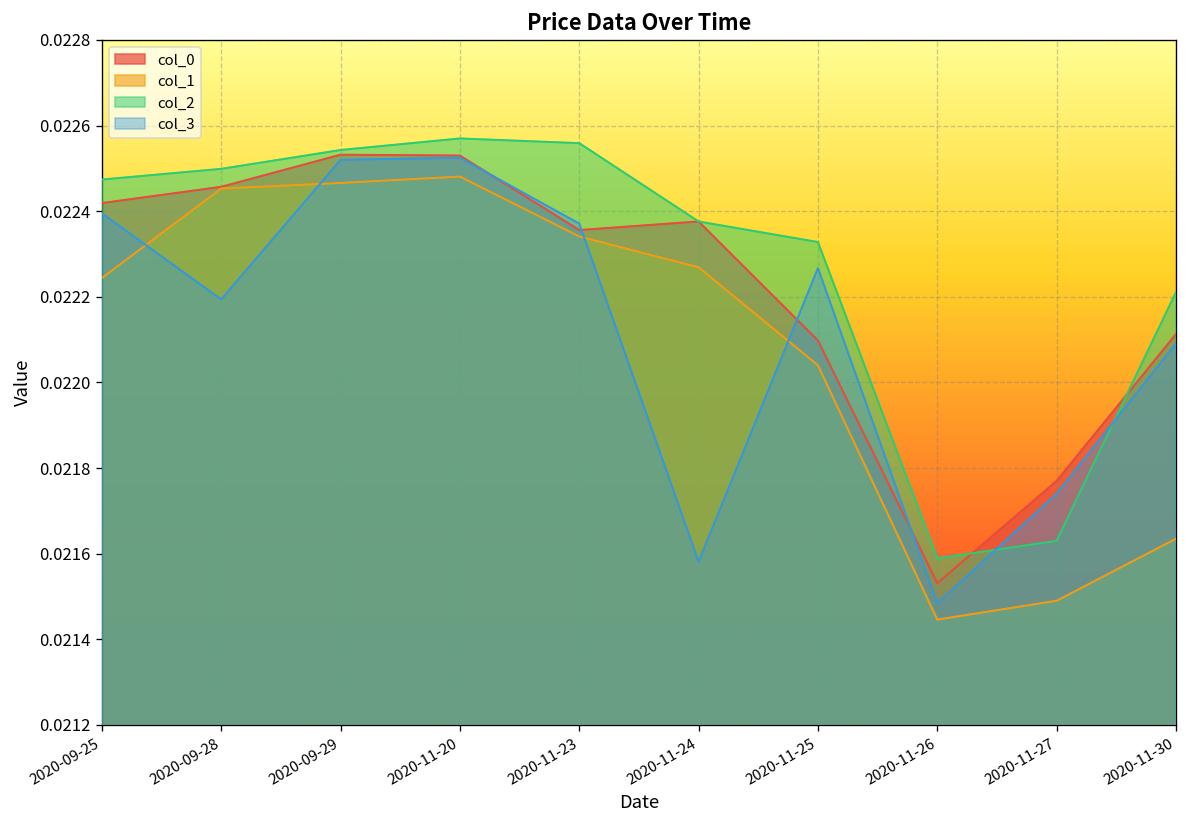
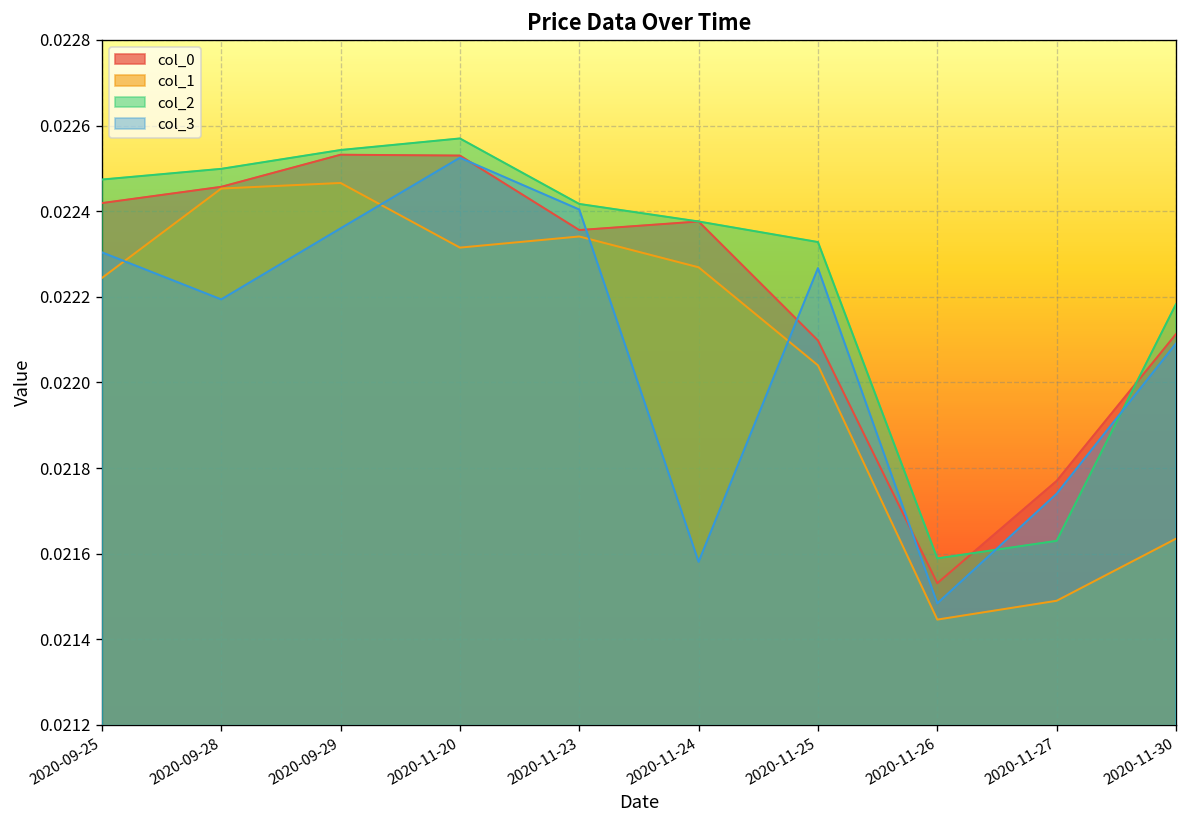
col_3, 2020-09-25: 0.02240 -> 0.02230
col_3, 2020-09-29: 0.02252 -> 0.02236
col_1, 2020-11-20: 0.02248 -> 0.02232
col_2, 2020-11-23: 0.02256 -> 0.02242
col_3, 2020-11-23: 0.02237 -> 0.02240
col_2, 2020-11-30: 0.02221 -> 0.02218
